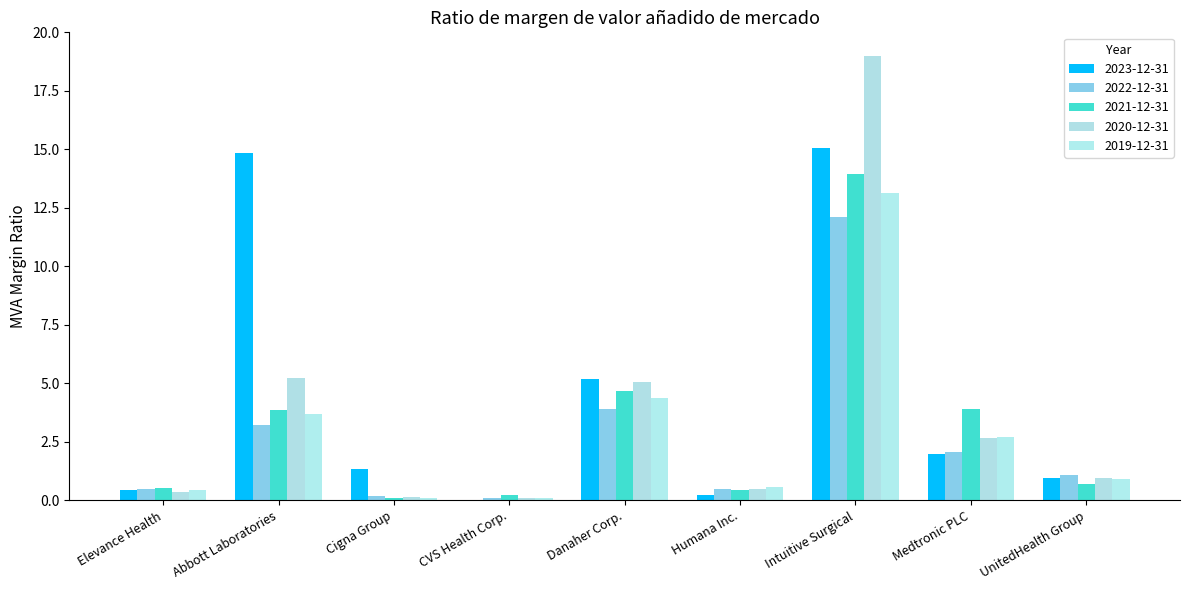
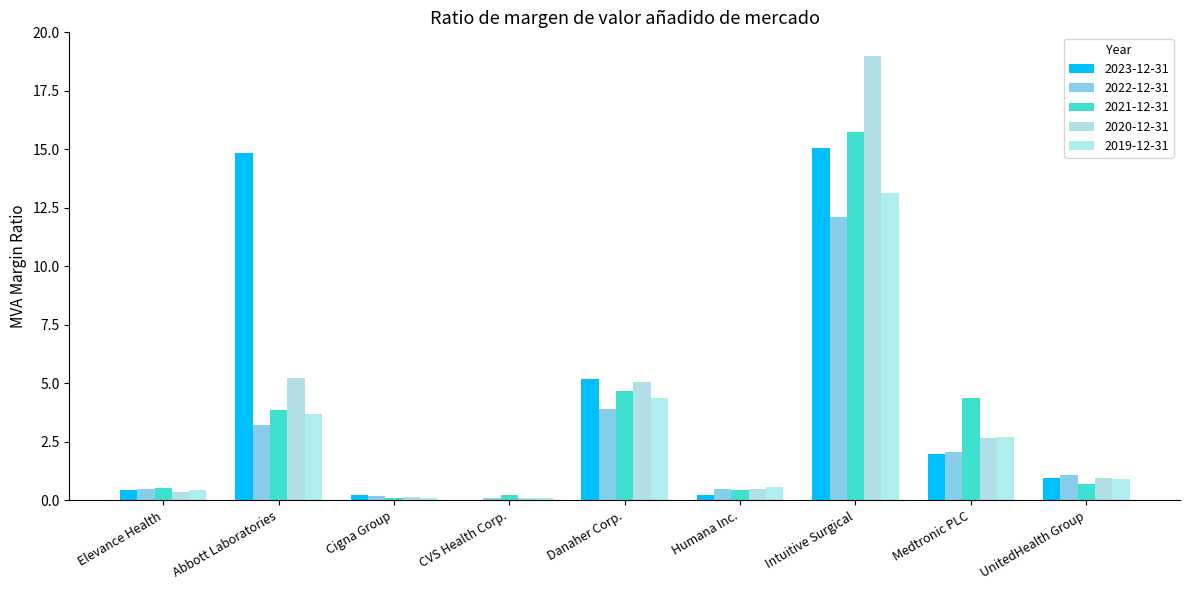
2023-12-31, Cigna Group: 1.3 -> 0.2
2021-12-31, Intuitive Surgical: 14.0 -> 15.8
2021-12-31, Medtronic PLC: 3.9 -> 4.4
